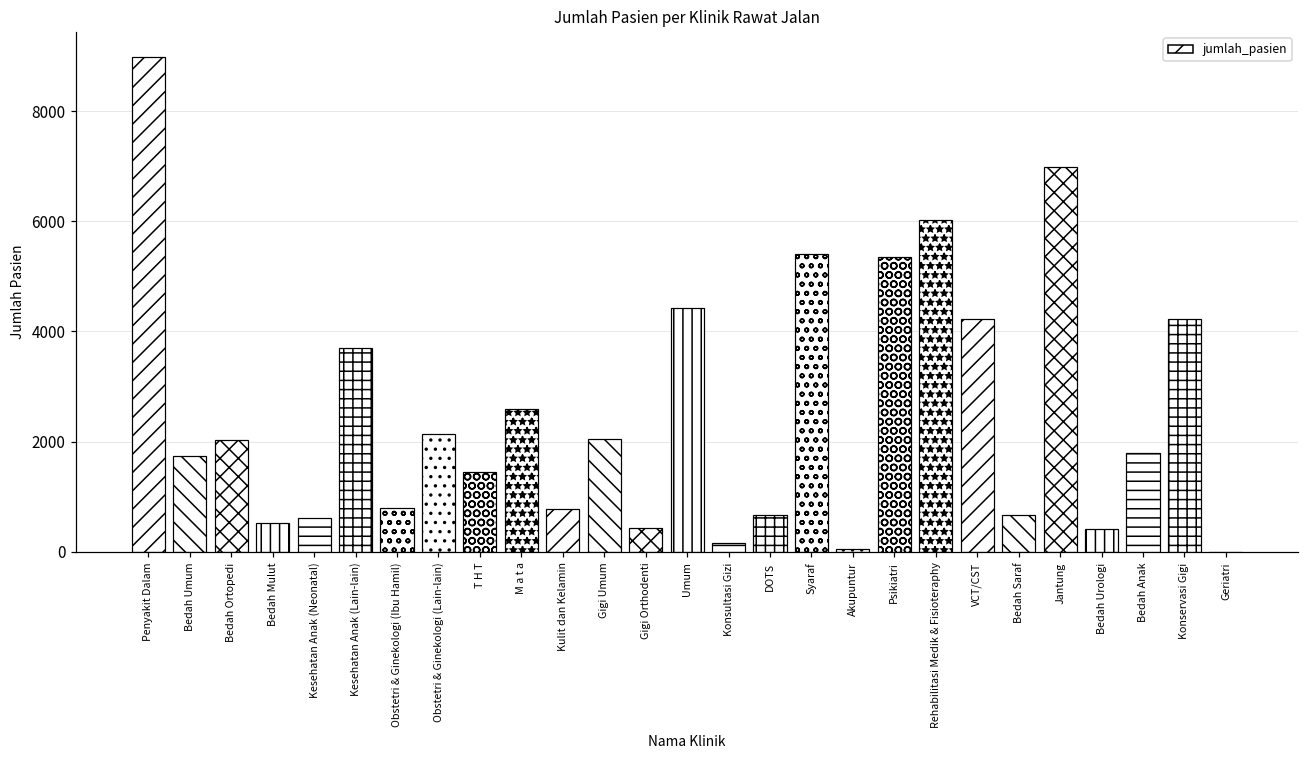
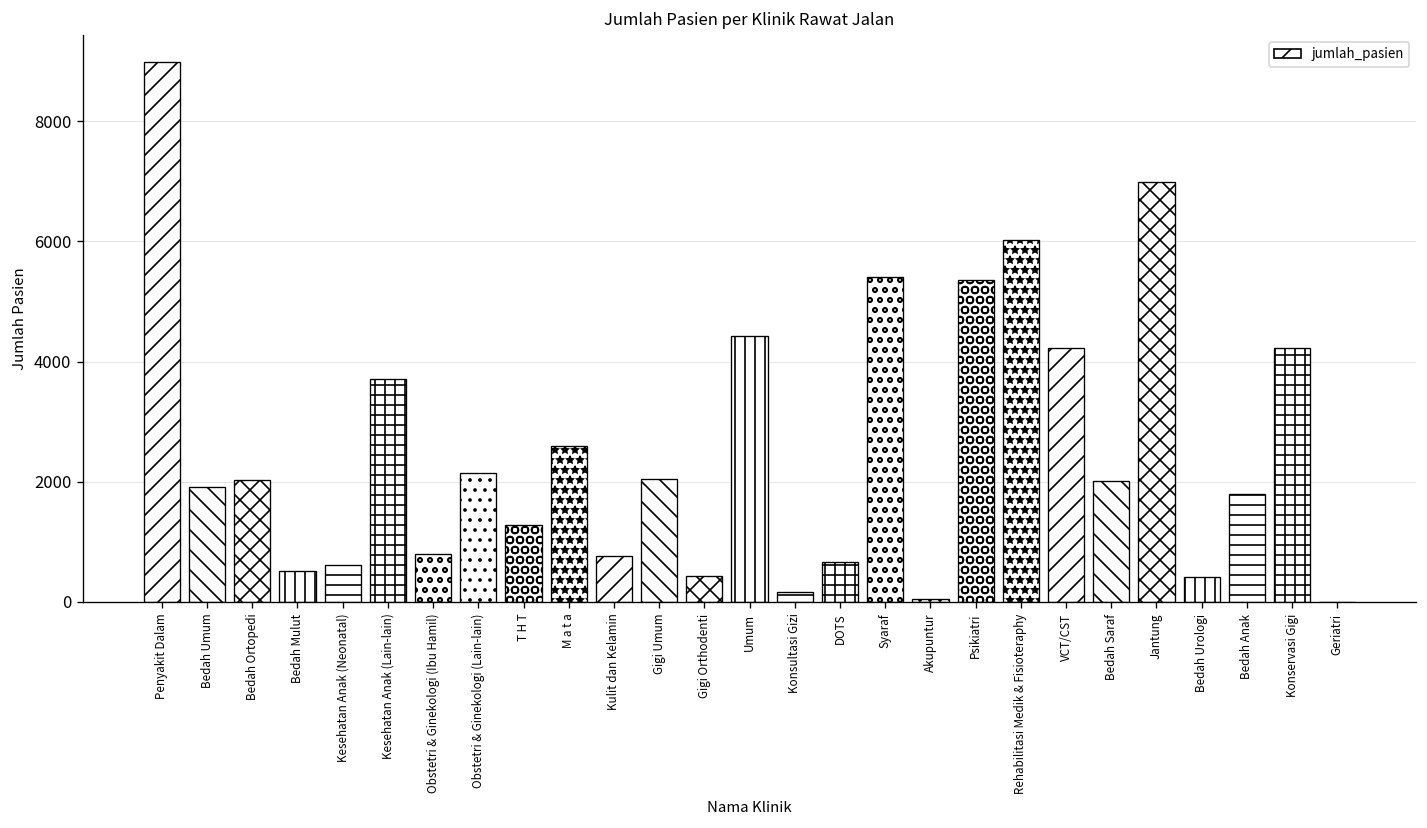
Bedah Umum: 1700 -> 1900
T H T: 1400 -> 1300
Bedah Saraf: 700 -> 2000
